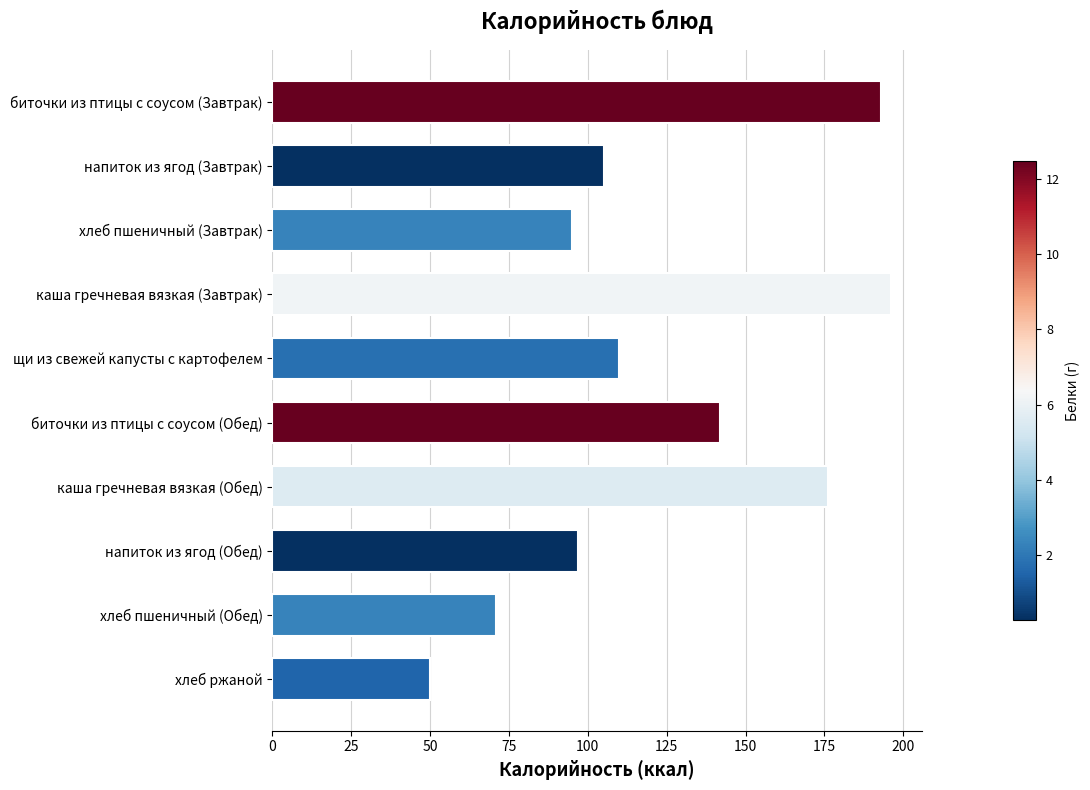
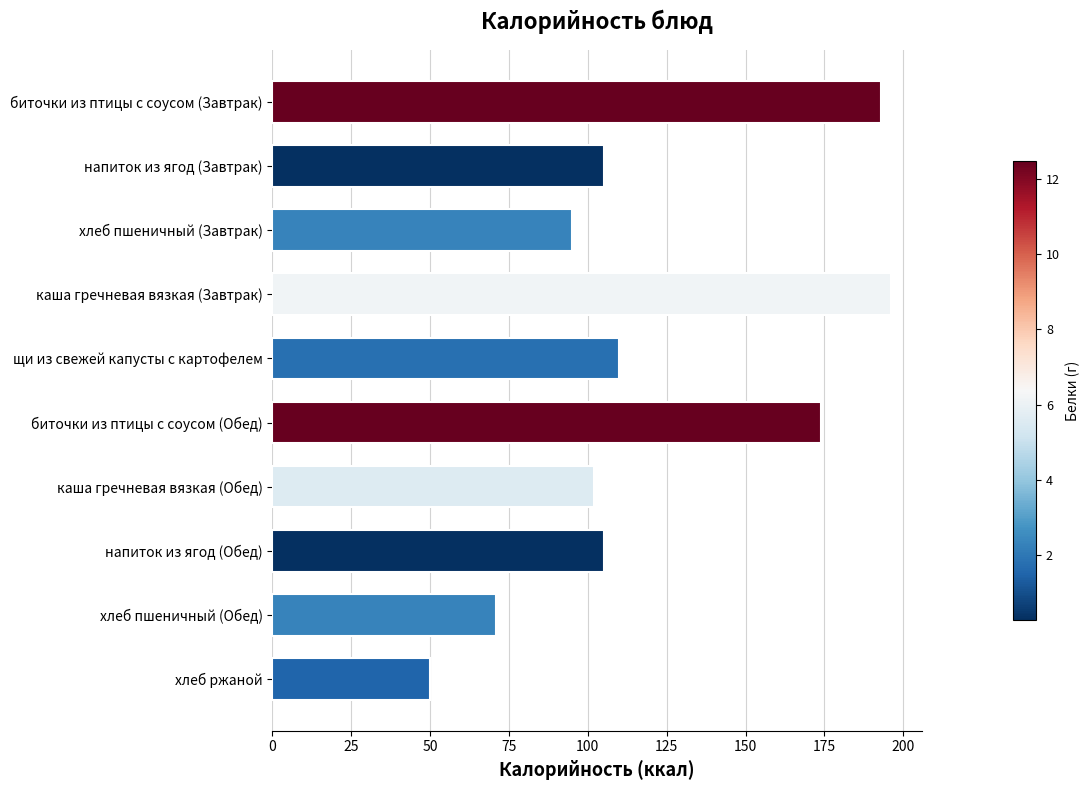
биточки из птицы с соусом (Обед): 142 -> 174
каша гречневая вязкая (Обед): 176 -> 102
напиток из ягод (Обед): 97 -> 105
